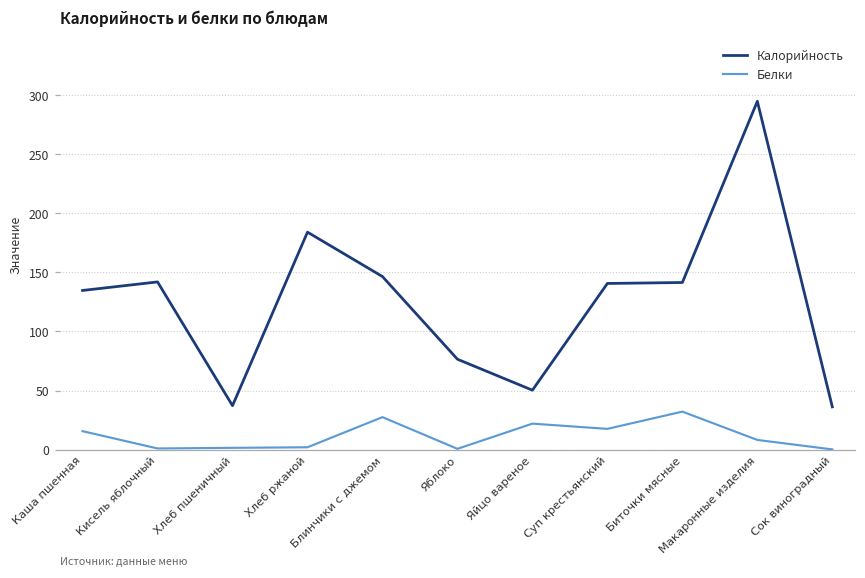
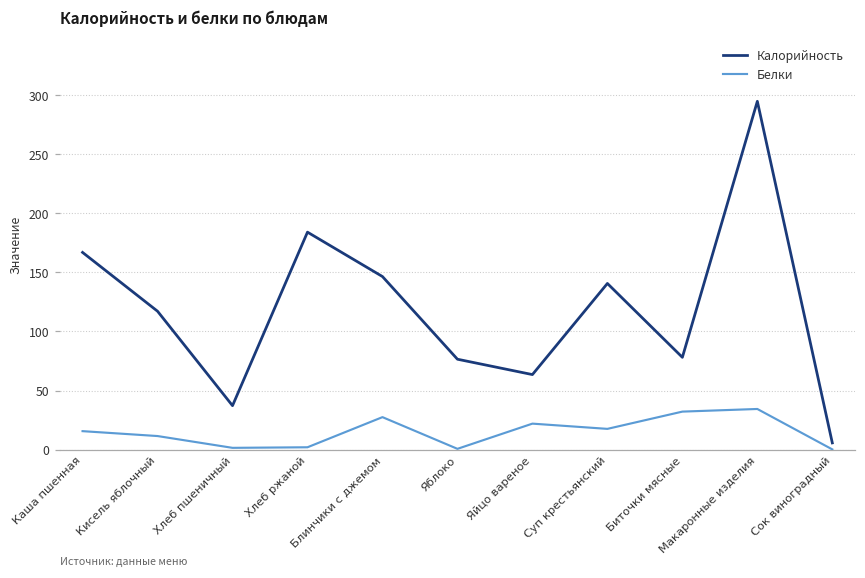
Калорийность, Каша пшенная: 135 -> 167
Калорийность, Кисель яблочный: 142 -> 117
Белки, Кисель яблочный: 1 -> 12
Калорийность, Яйцо вареное: 50 -> 64
Калорийность, Биточки мясные: 141 -> 78
Белки, Макаронные изделия: 8 -> 34
Калорийность, Сок виноградный: 36 -> 6
